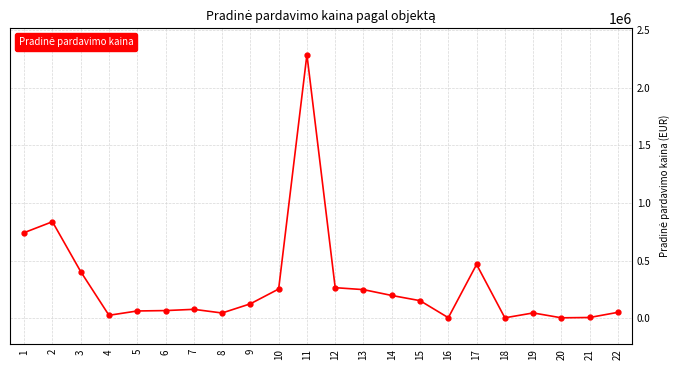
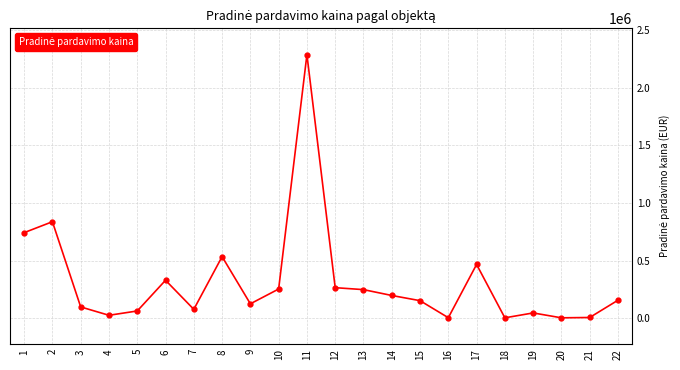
3: 410000 -> 100000
6: 70000 -> 330000
8: 50000 -> 540000
22: 50000 -> 160000
